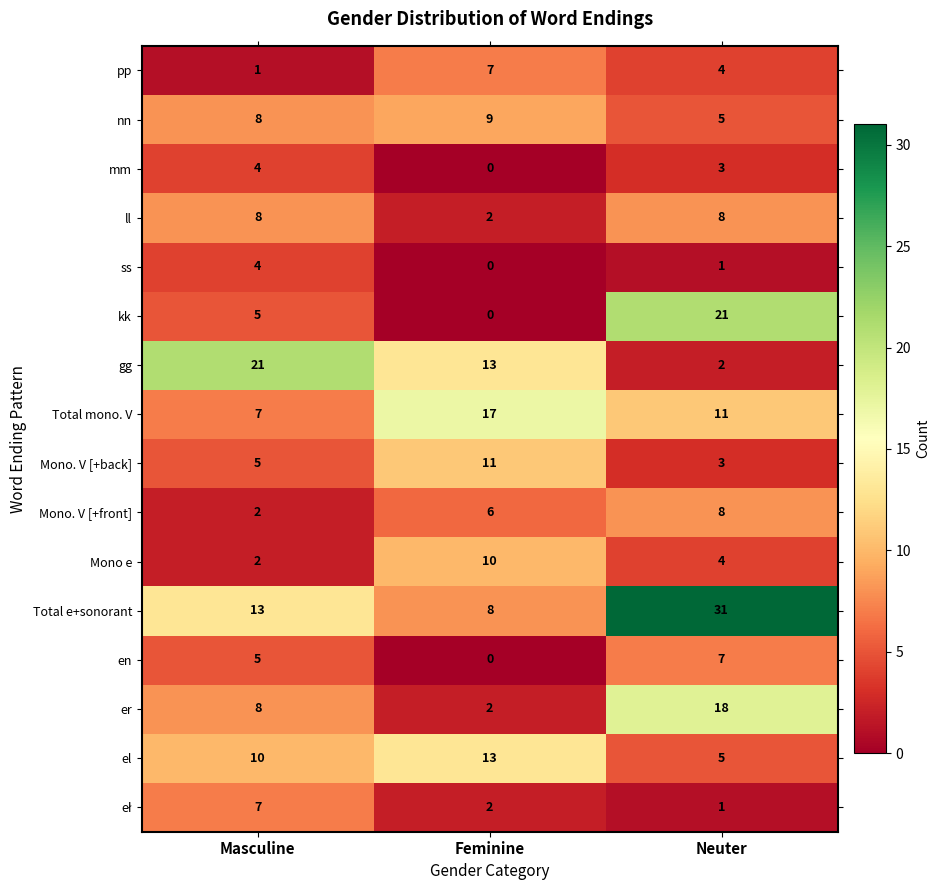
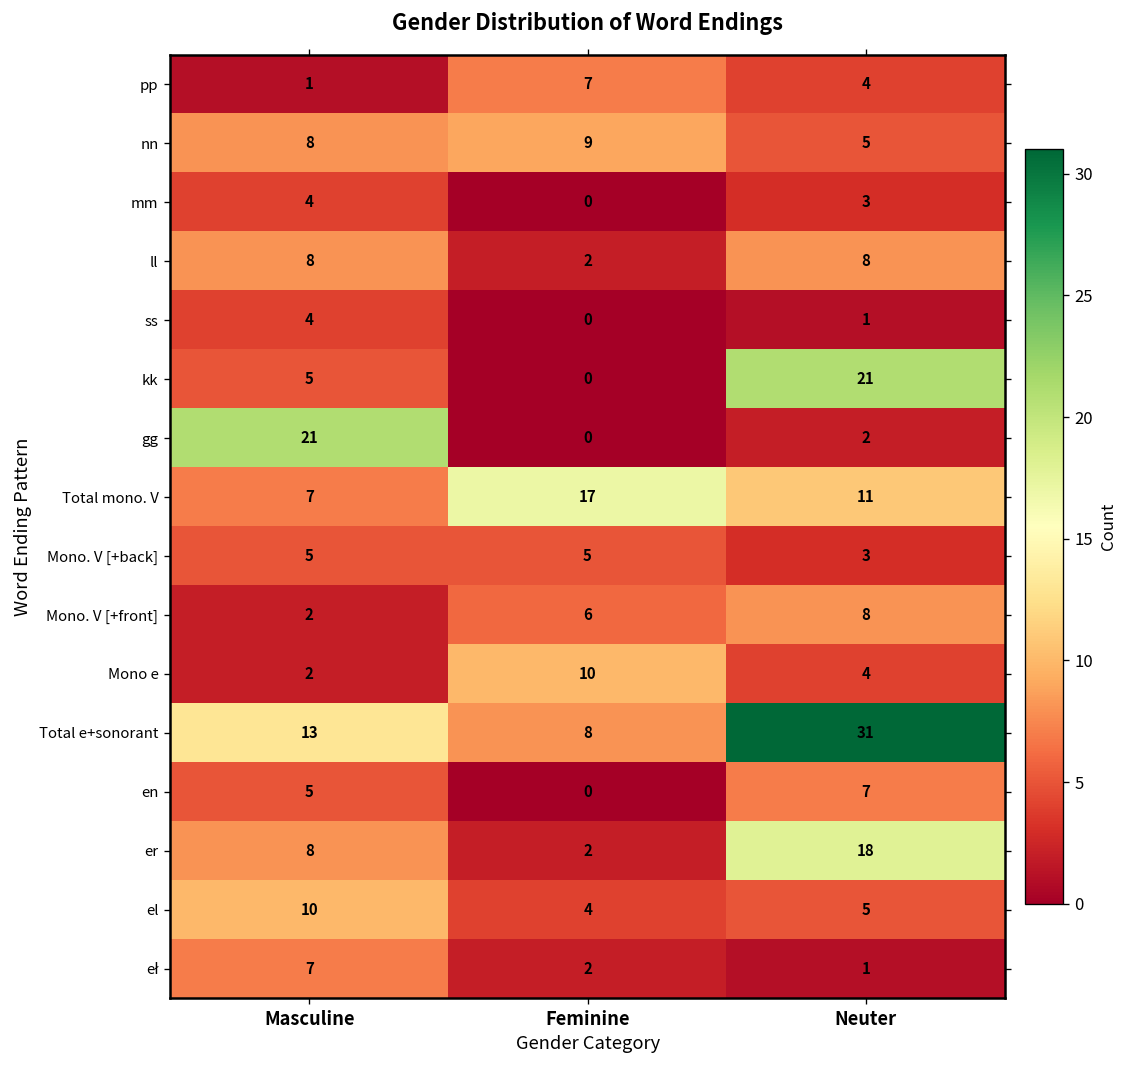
gg, Feminine: 13 -> 0
Mono. V [+back], Feminine: 11 -> 5
el, Feminine: 13 -> 4
